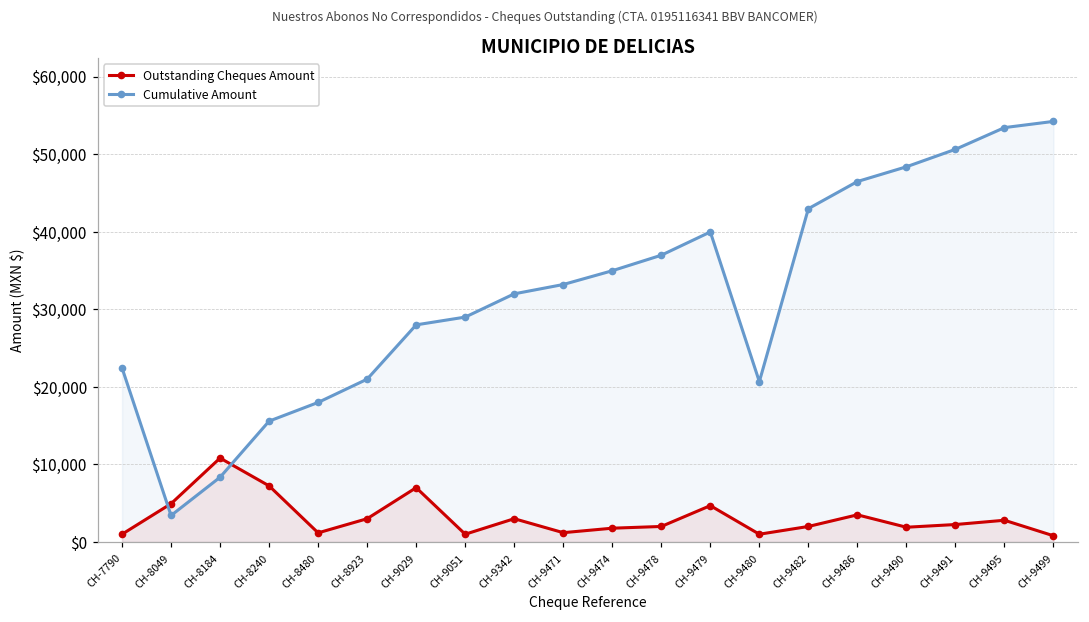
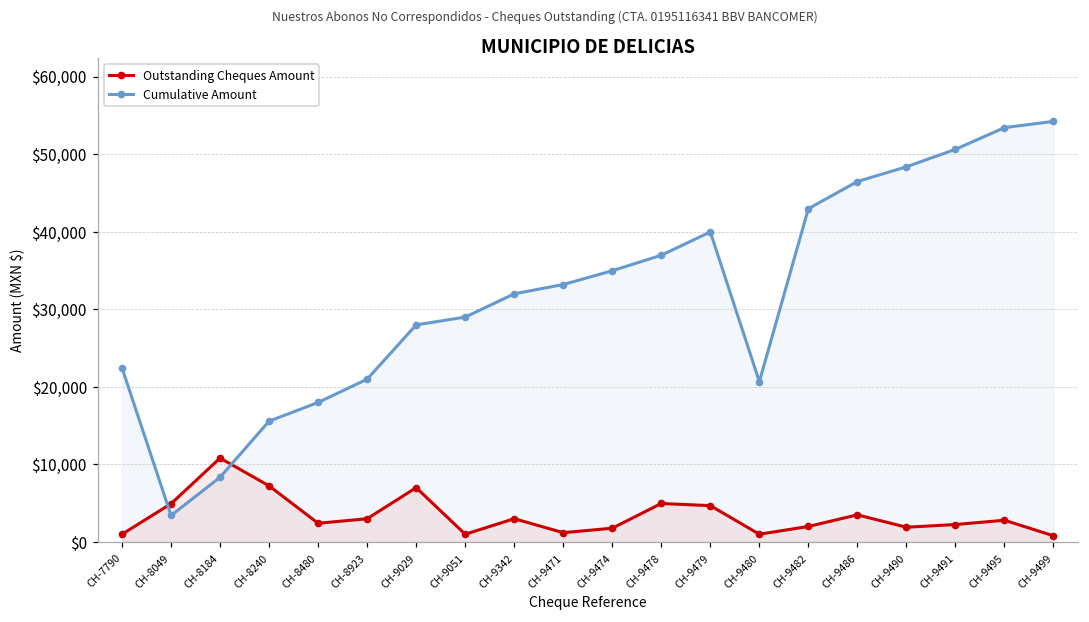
Outstanding Cheques Amount, CH-8480: $1,000 -> $2,000
Outstanding Cheques Amount, CH-9478: $2,000 -> $5,000
